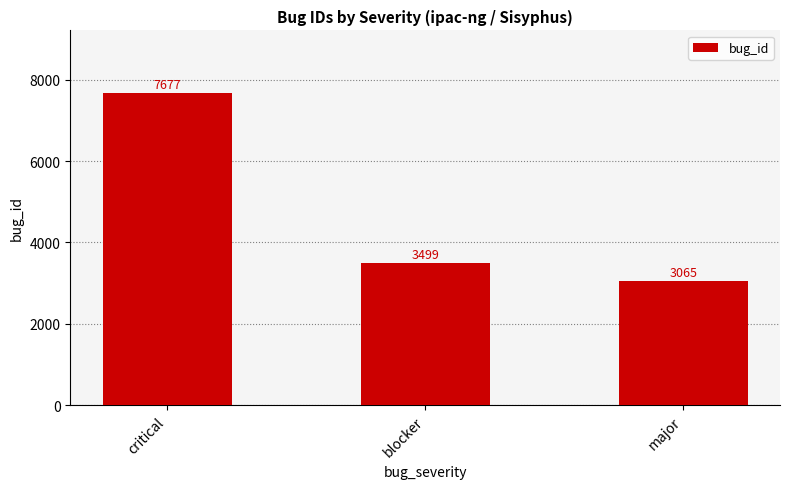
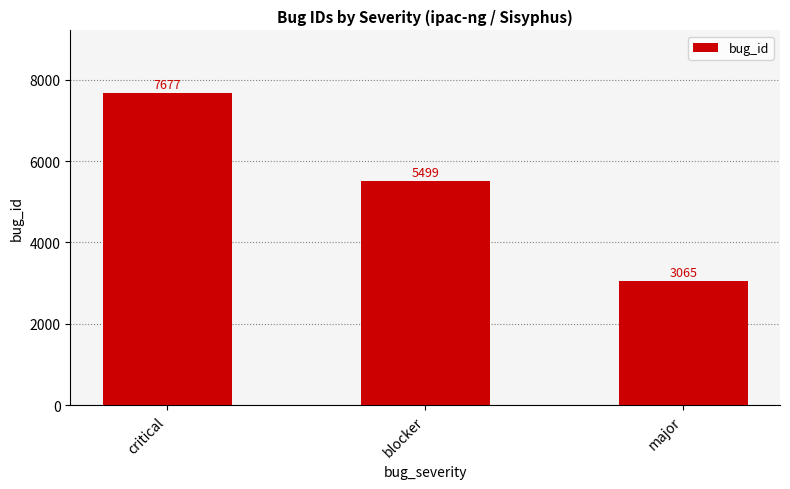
blocker: 3499 -> 5499
